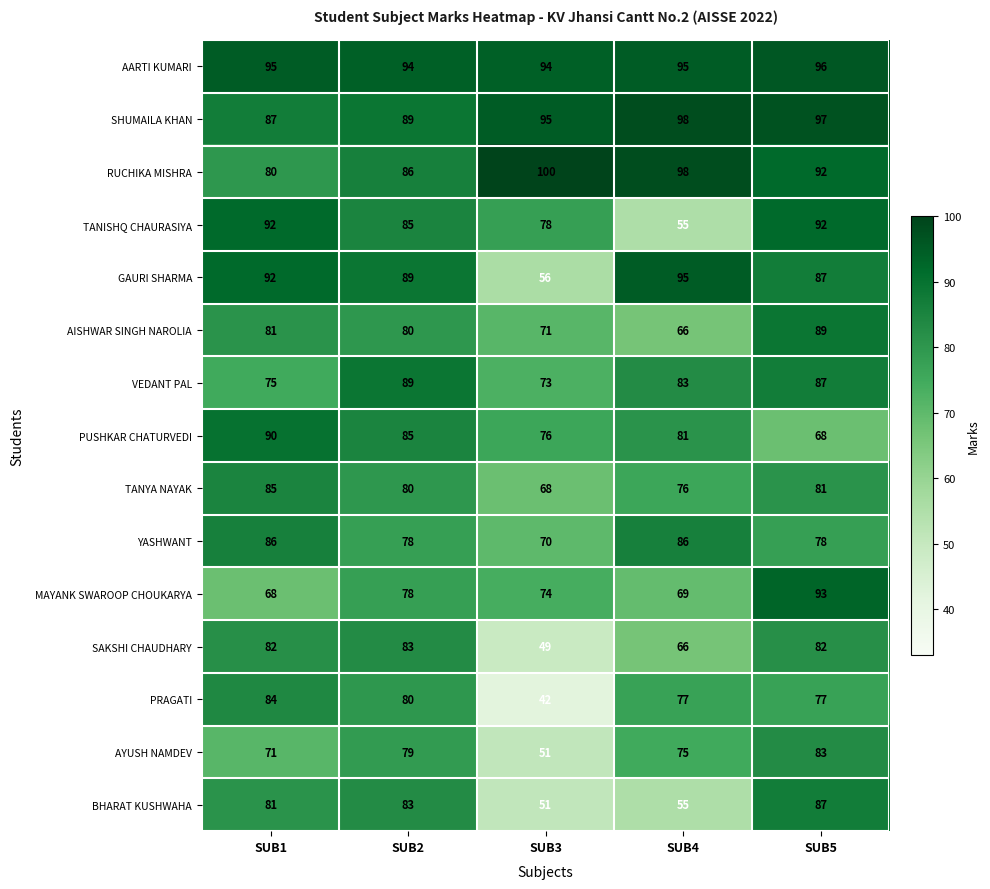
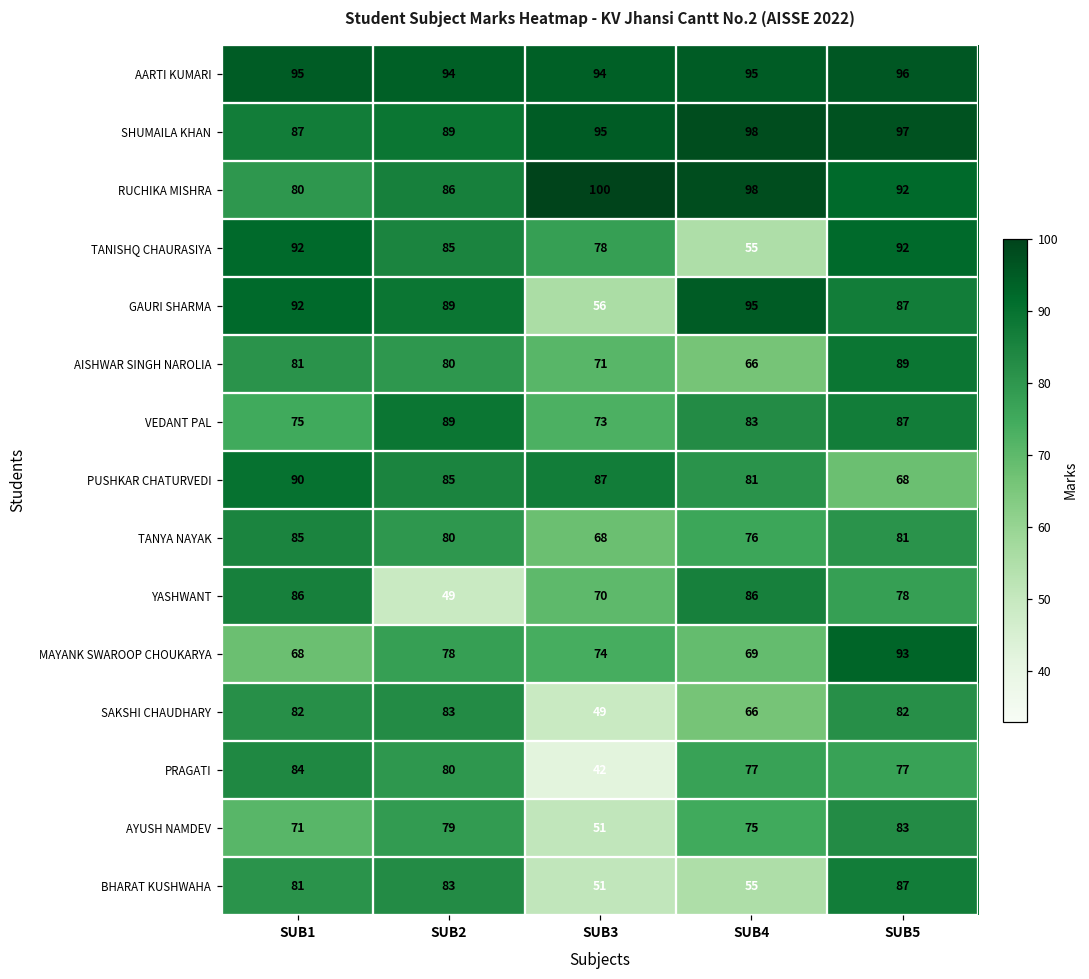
PUSHKAR CHATURVEDI, SUB3: 76 -> 87
YASHWANT, SUB2: 78 -> 49
